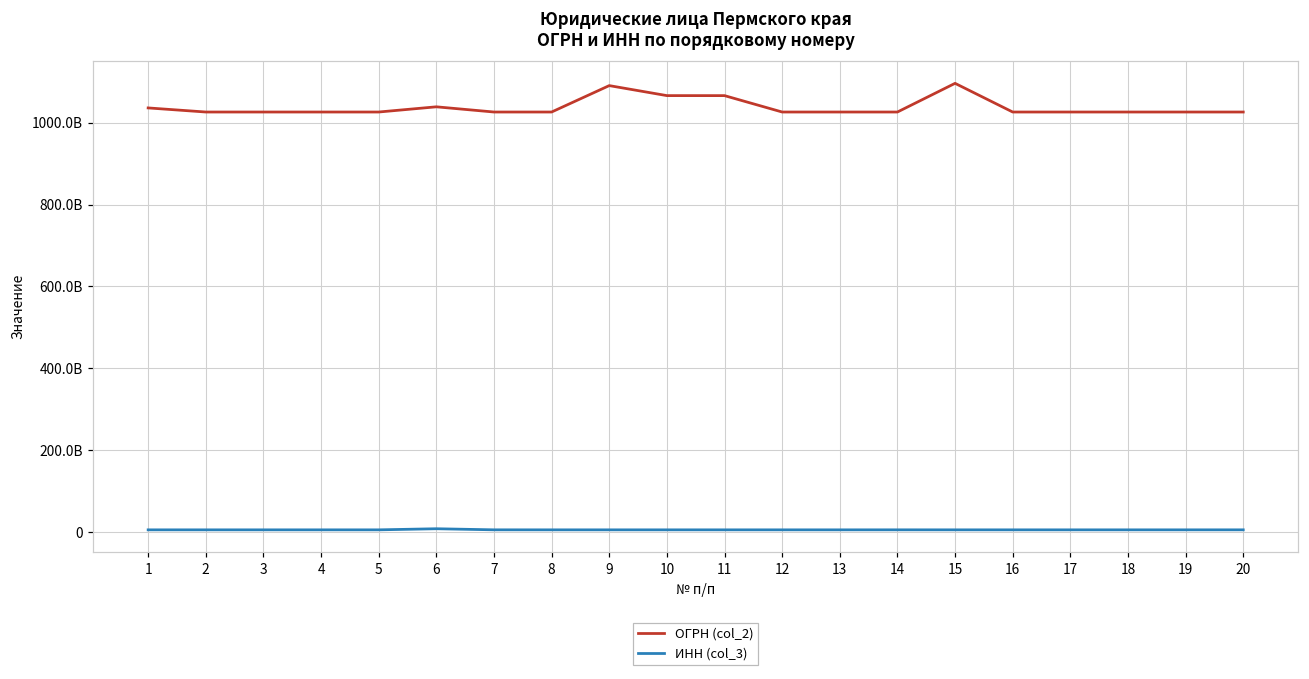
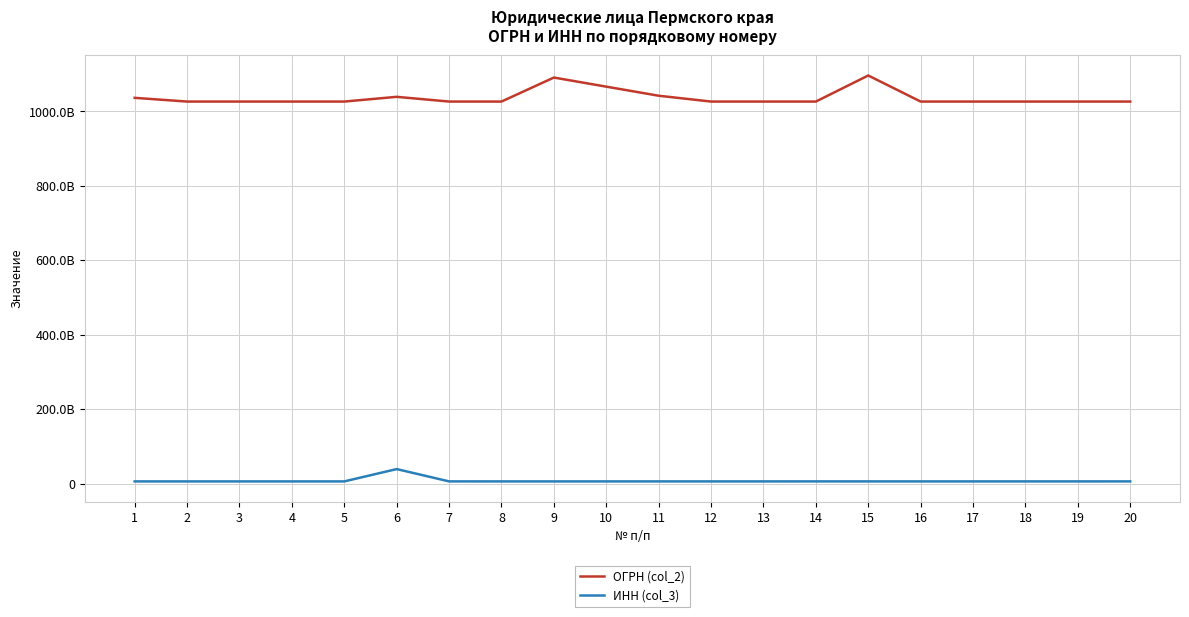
ИНН (col_3), 6: 10000000000 -> 40000000000
ОГРН (col_2), 11: 1070000000000 -> 1040000000000
